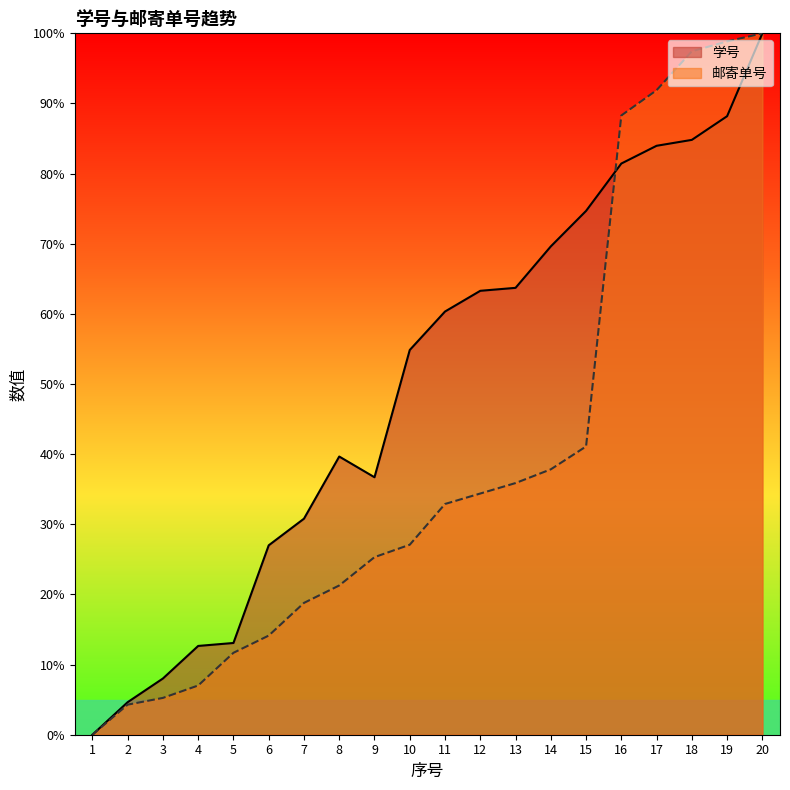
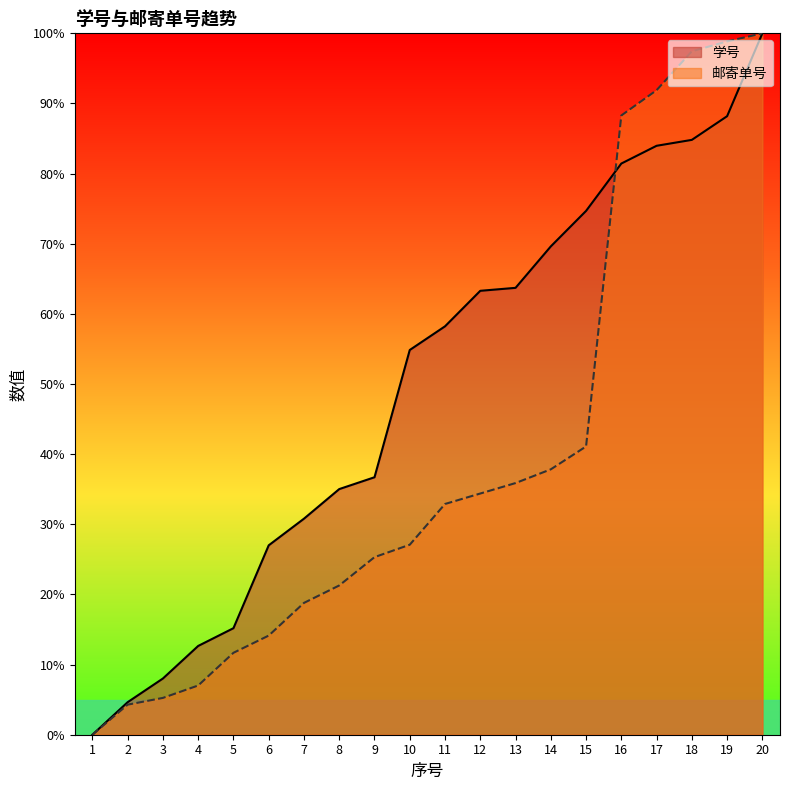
学号, 5: 13% -> 15%
学号, 8: 40% -> 35%
学号, 11: 60% -> 58%
